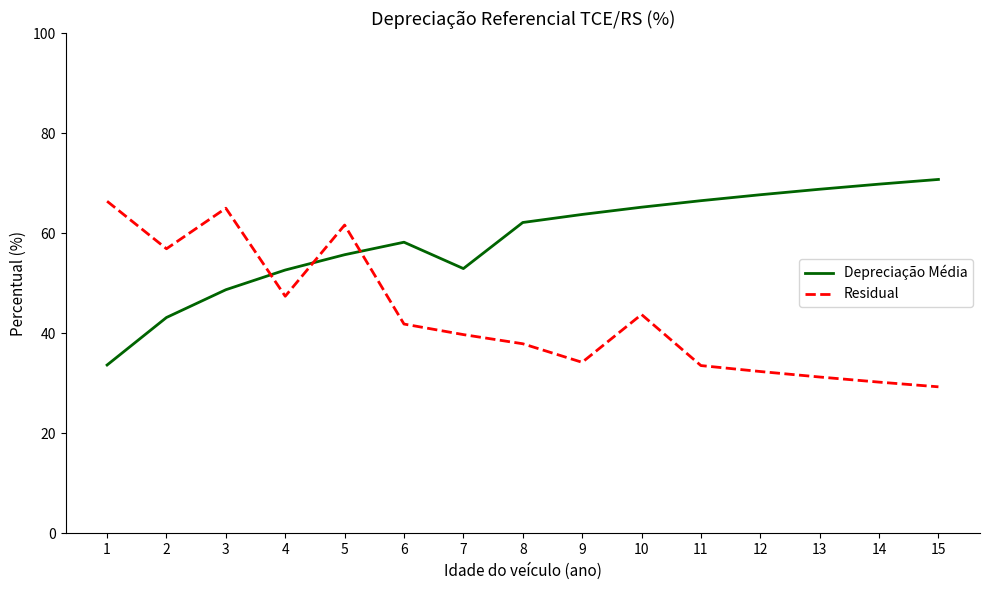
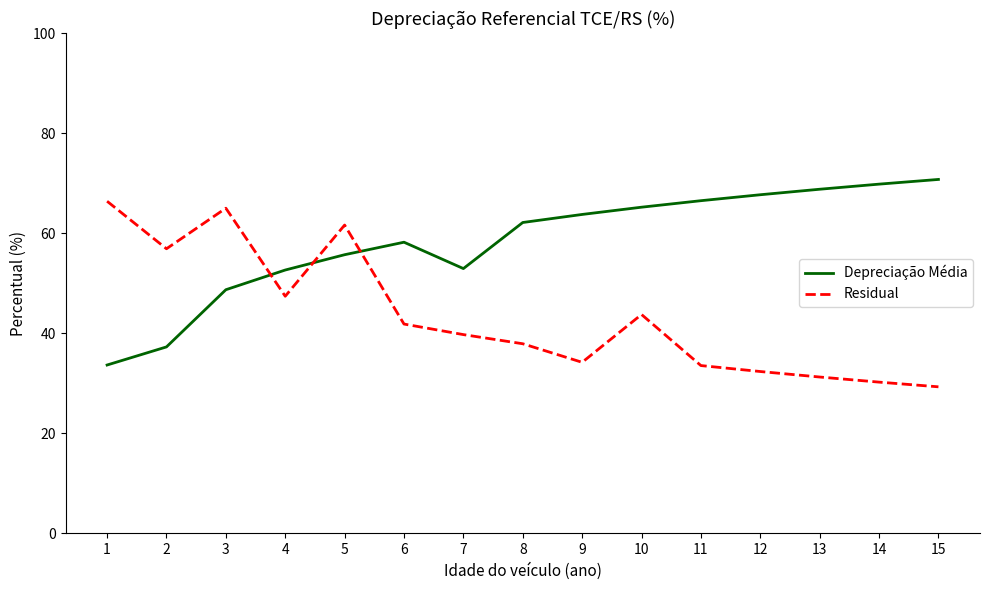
Depreciação Média, 2: 43 -> 37
